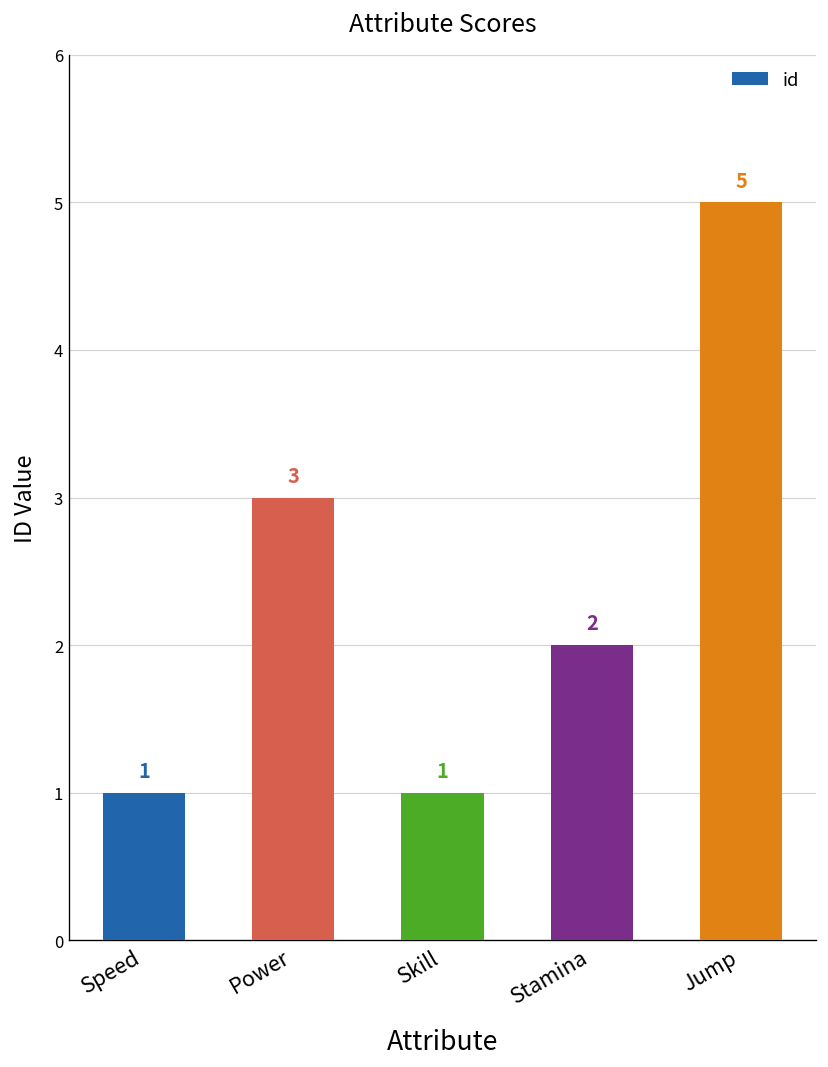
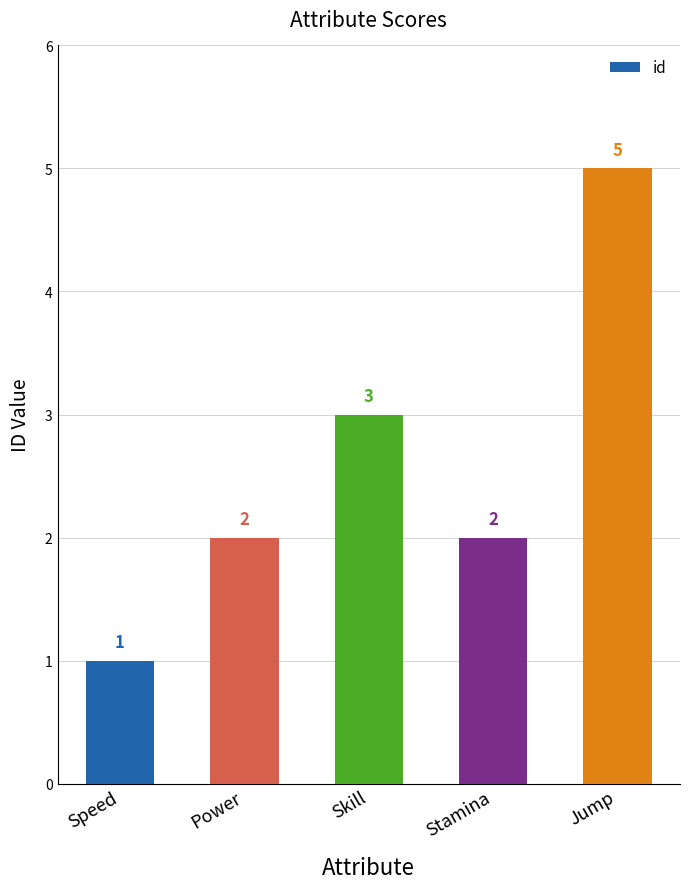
Power: 3 -> 2
Skill: 1 -> 3
